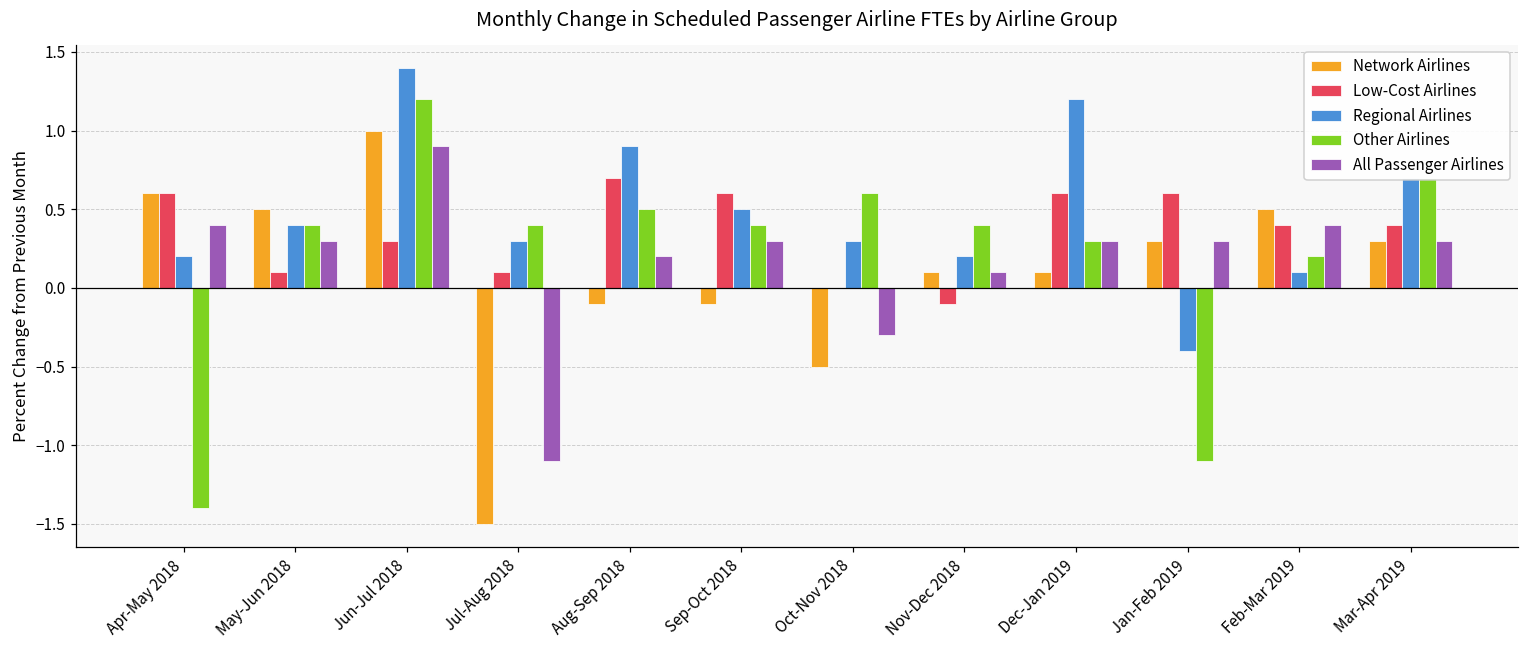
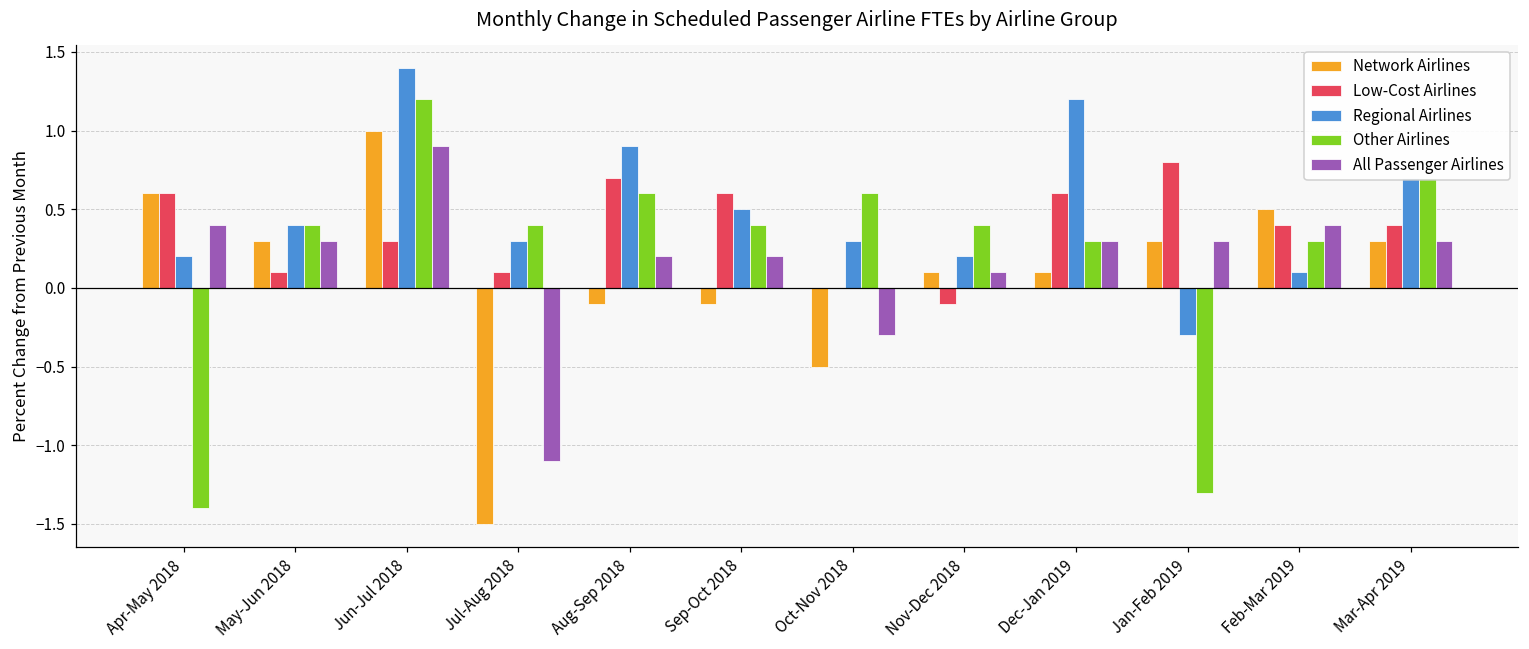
Network Airlines, May-Jun 2018: 0.5 -> 0.3
Other Airlines, Aug-Sep 2018: 0.5 -> 0.6
All Passenger Airlines, Sep-Oct 2018: 0.3 -> 0.2
Low-Cost Airlines, Jan-Feb 2019: 0.6 -> 0.8
Regional Airlines, Jan-Feb 2019: -0.4 -> -0.3
Other Airlines, Jan-Feb 2019: -1.1 -> -1.3
Other Airlines, Feb-Mar 2019: 0.2 -> 0.3
